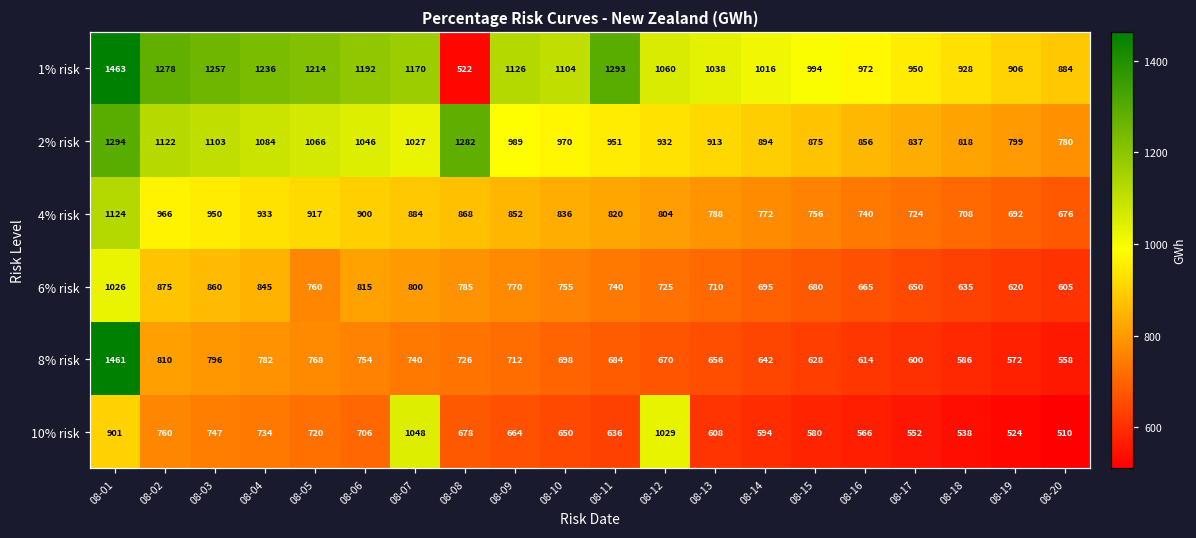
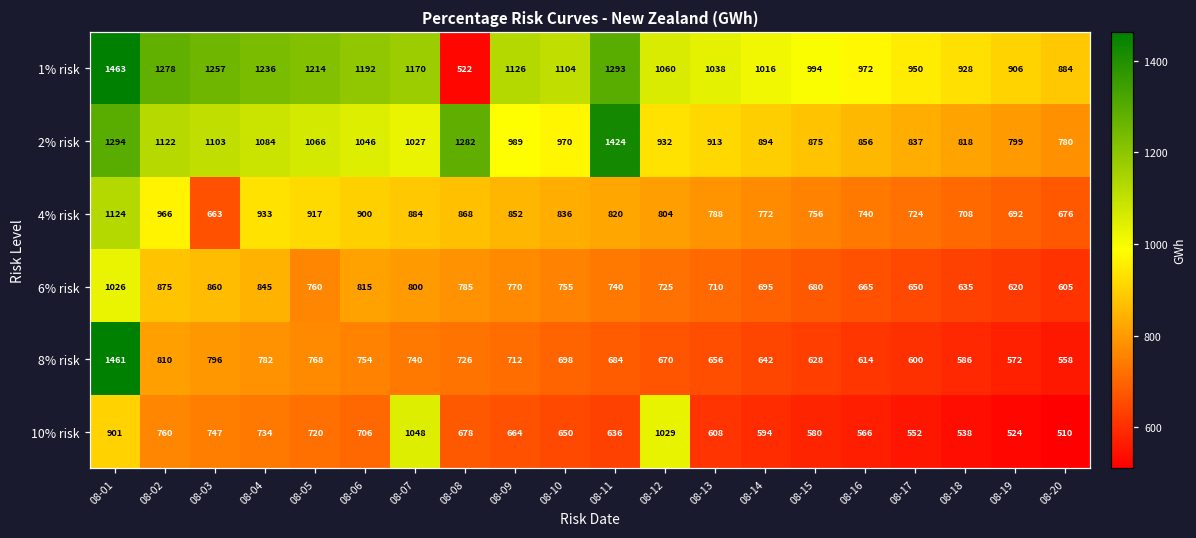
2% risk, 08-11: 951 -> 1424
4% risk, 08-03: 950 -> 663
